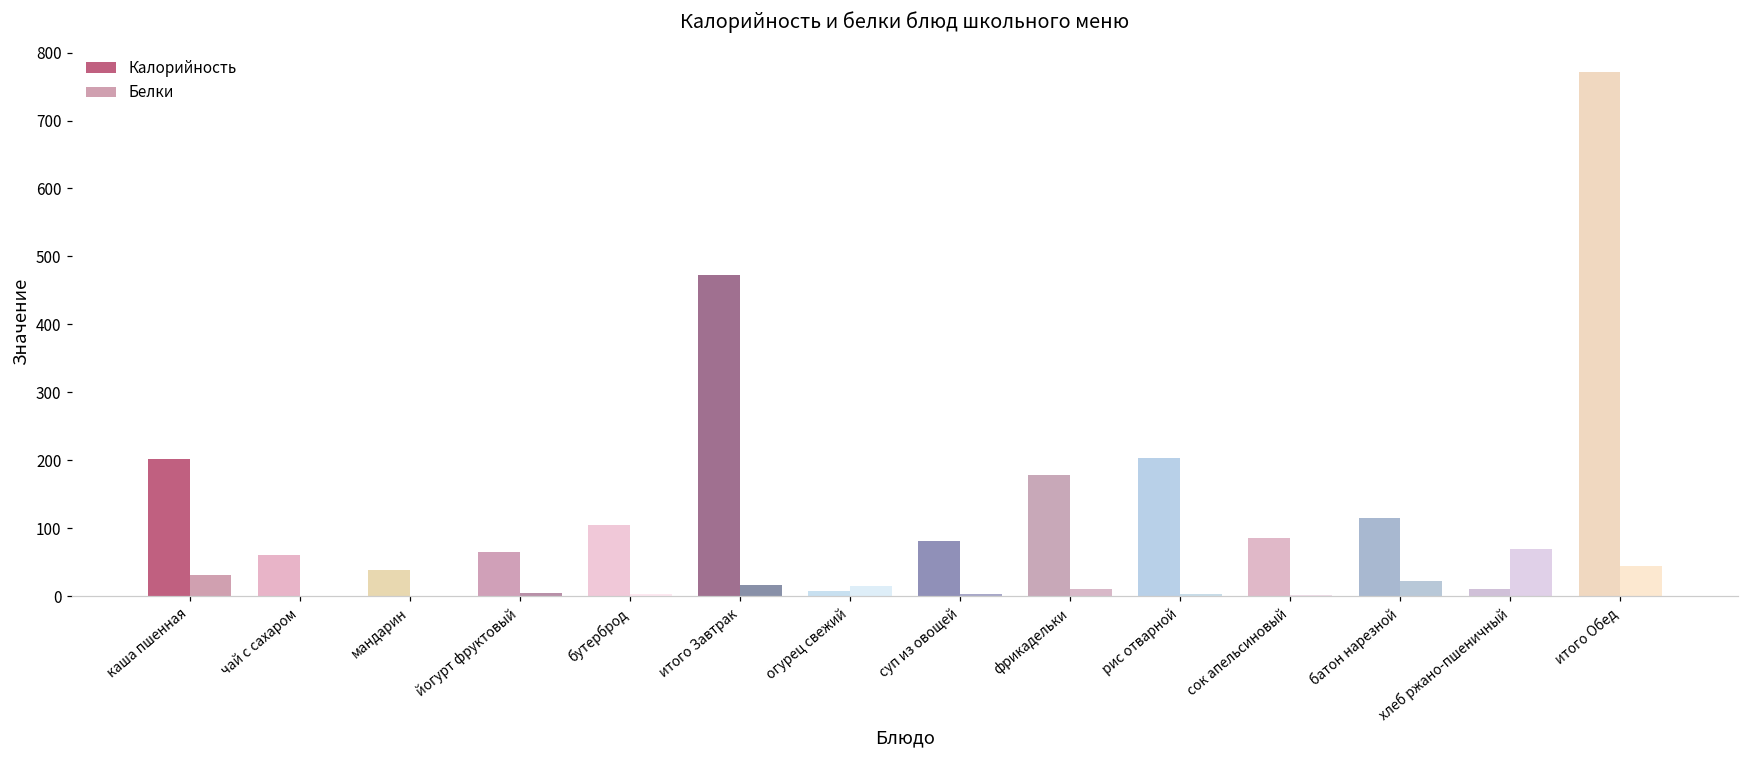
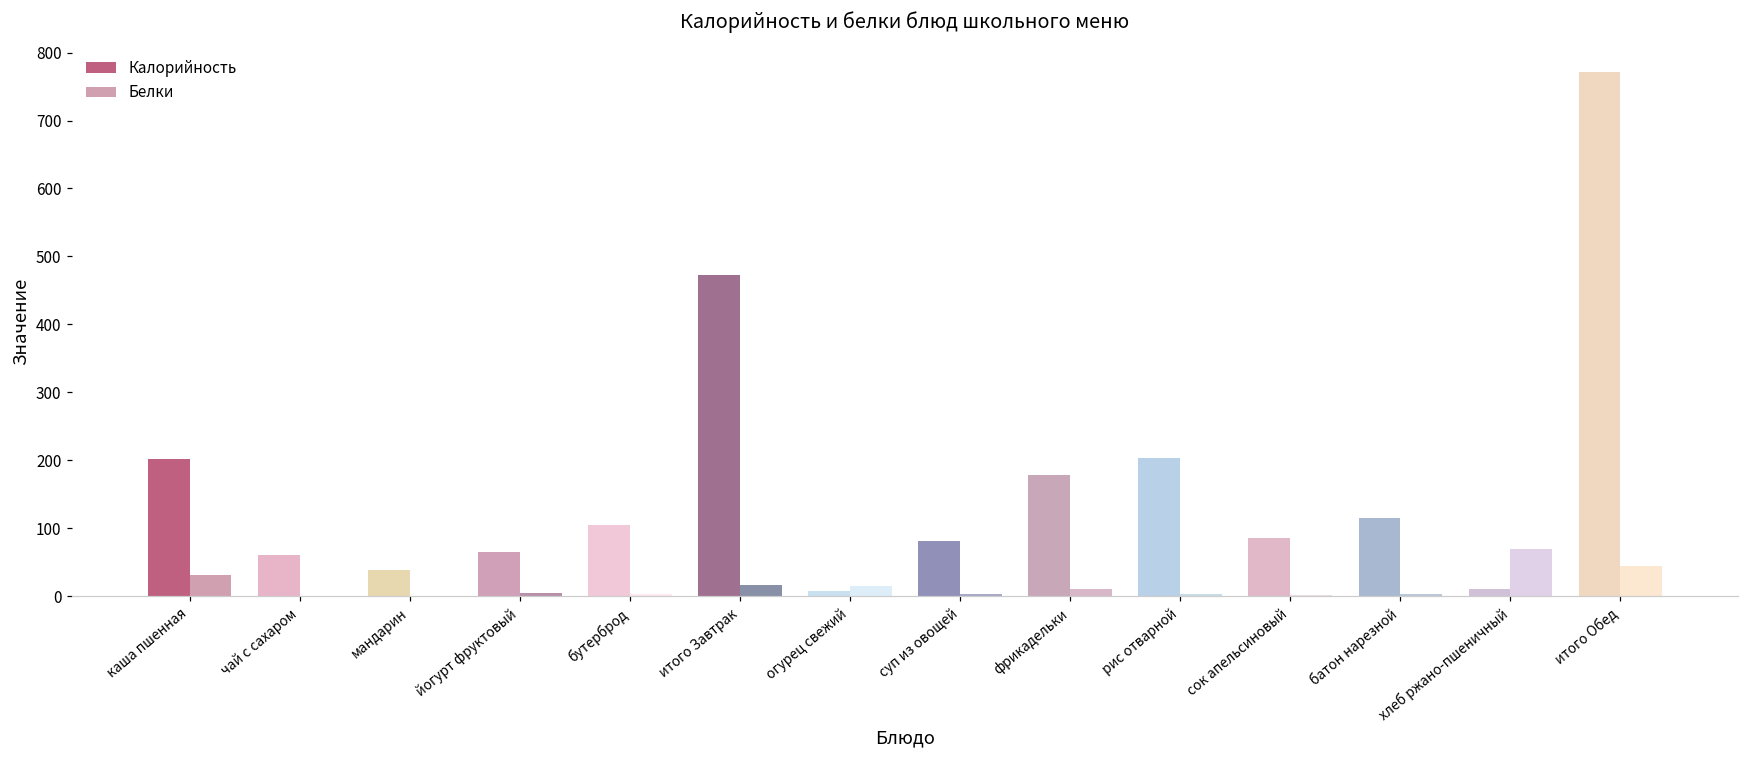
Белки, батон нарезной: 20 -> 0
